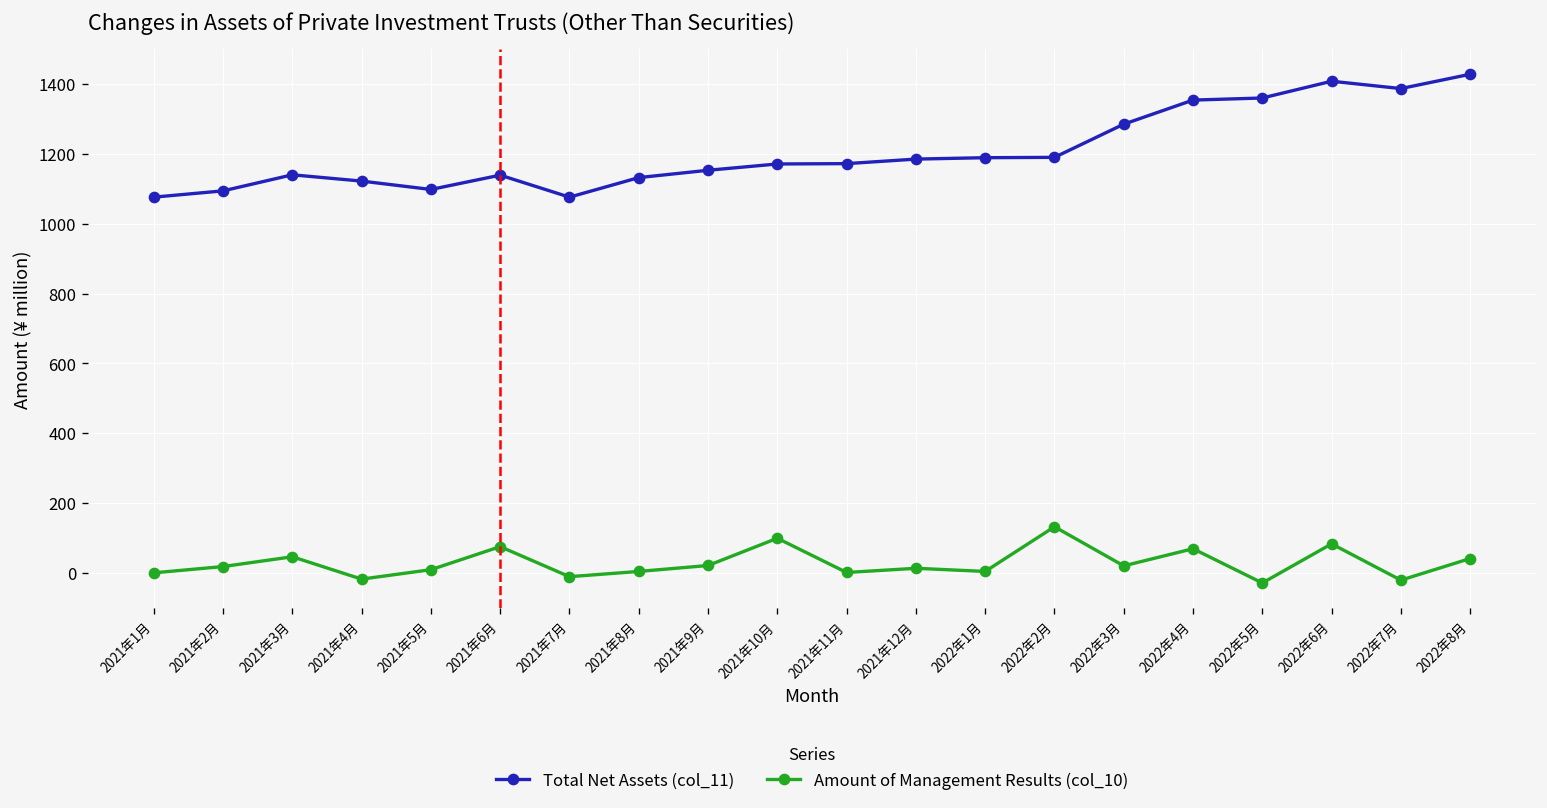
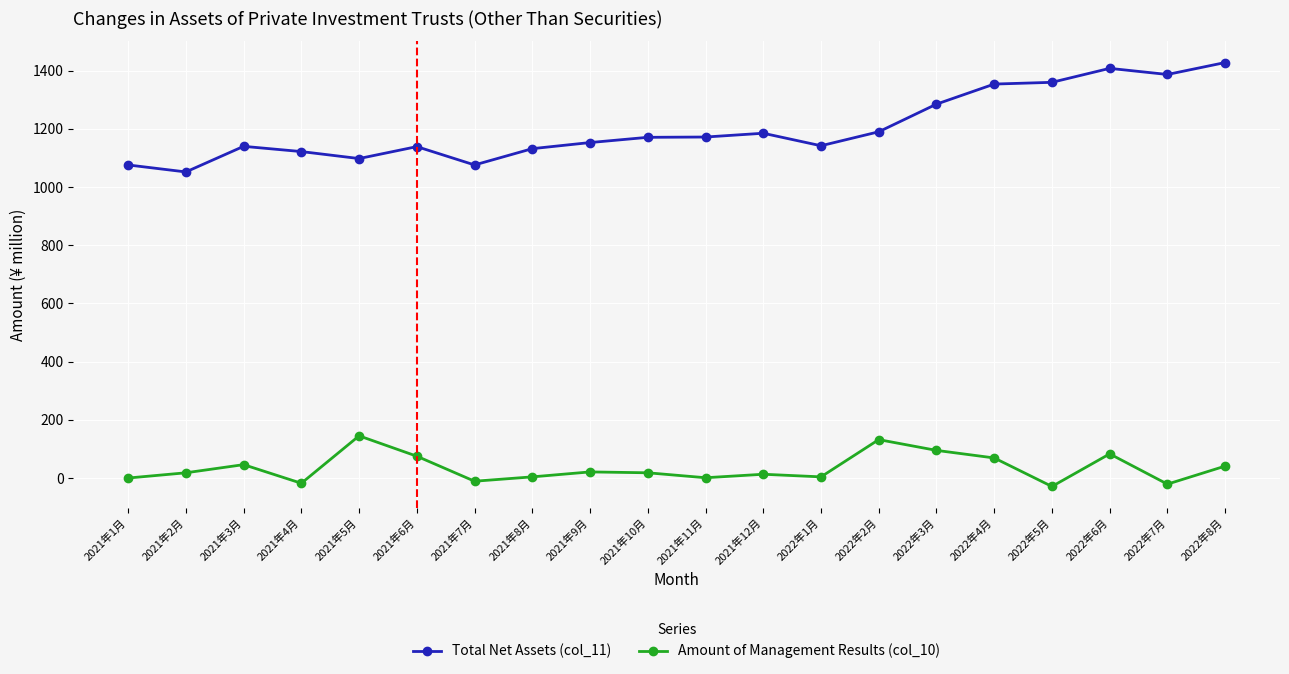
Total Net Assets (col_11), 2021年2月: 1090 -> 1050
Amount of Management Results (col_10), 2021年5月: 10 -> 150
Amount of Management Results (col_10), 2021年10月: 100 -> 20
Total Net Assets (col_11), 2022年1月: 1190 -> 1140
Amount of Management Results (col_10), 2022年3月: 20 -> 100
